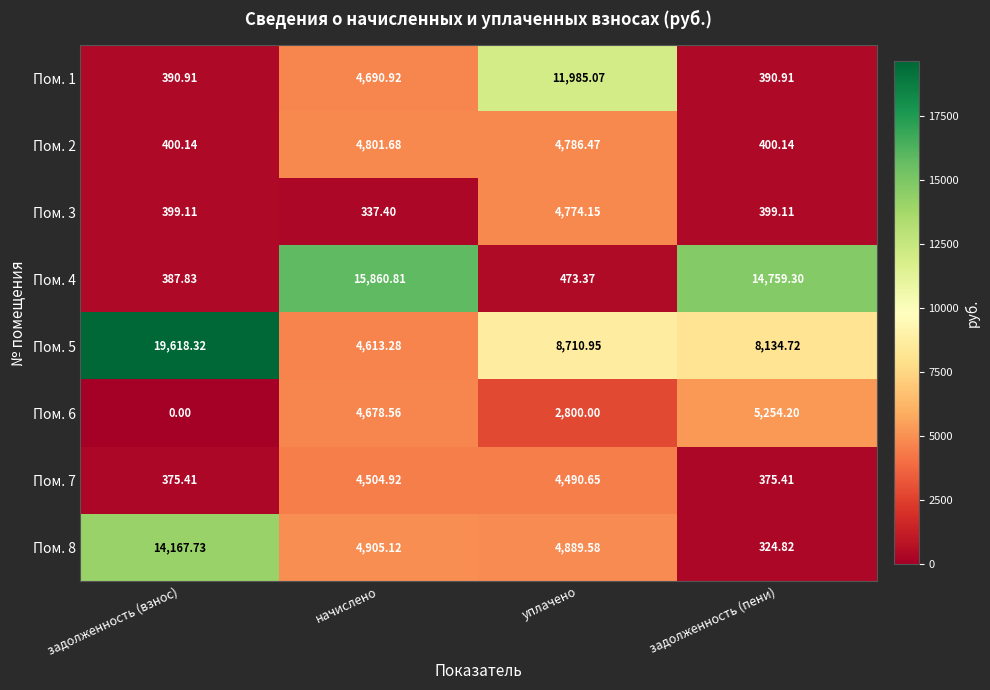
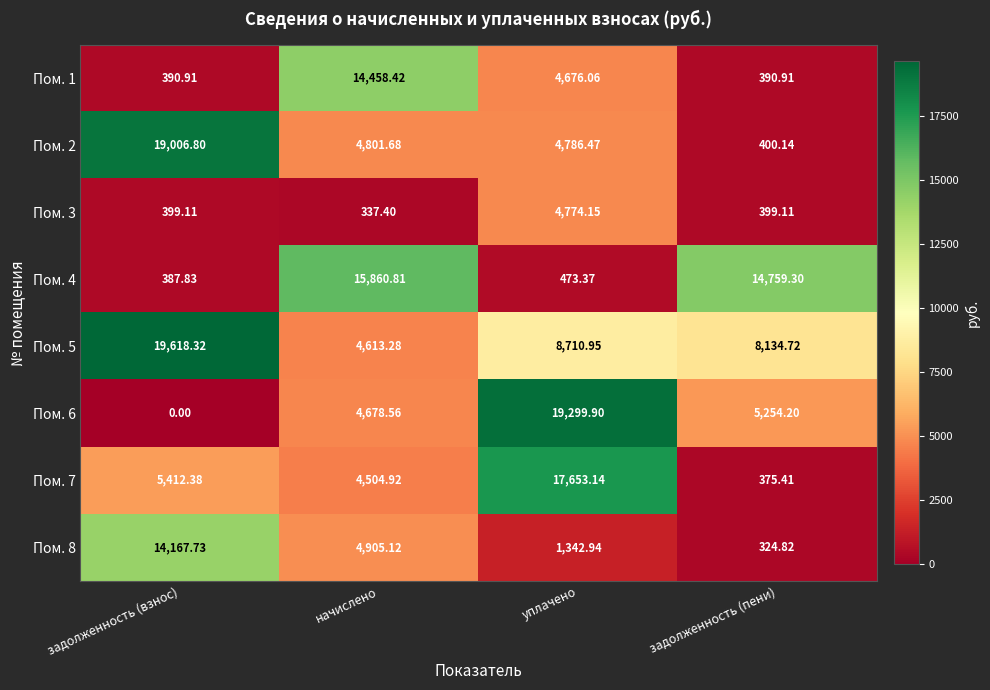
Пом. 1, начислено: 4,690.92 -> 14,458.42
Пом. 1, уплачено: 11,985.07 -> 4,676.06
Пом. 2, задолженность (взнос): 400.14 -> 19,006.80
Пом. 6, уплачено: 2,800.00 -> 19,299.90
Пом. 7, задолженность (взнос): 375.41 -> 5,412.38
Пом. 7, уплачено: 4,490.65 -> 17,653.14
Пом. 8, уплачено: 4,889.58 -> 1,342.94
